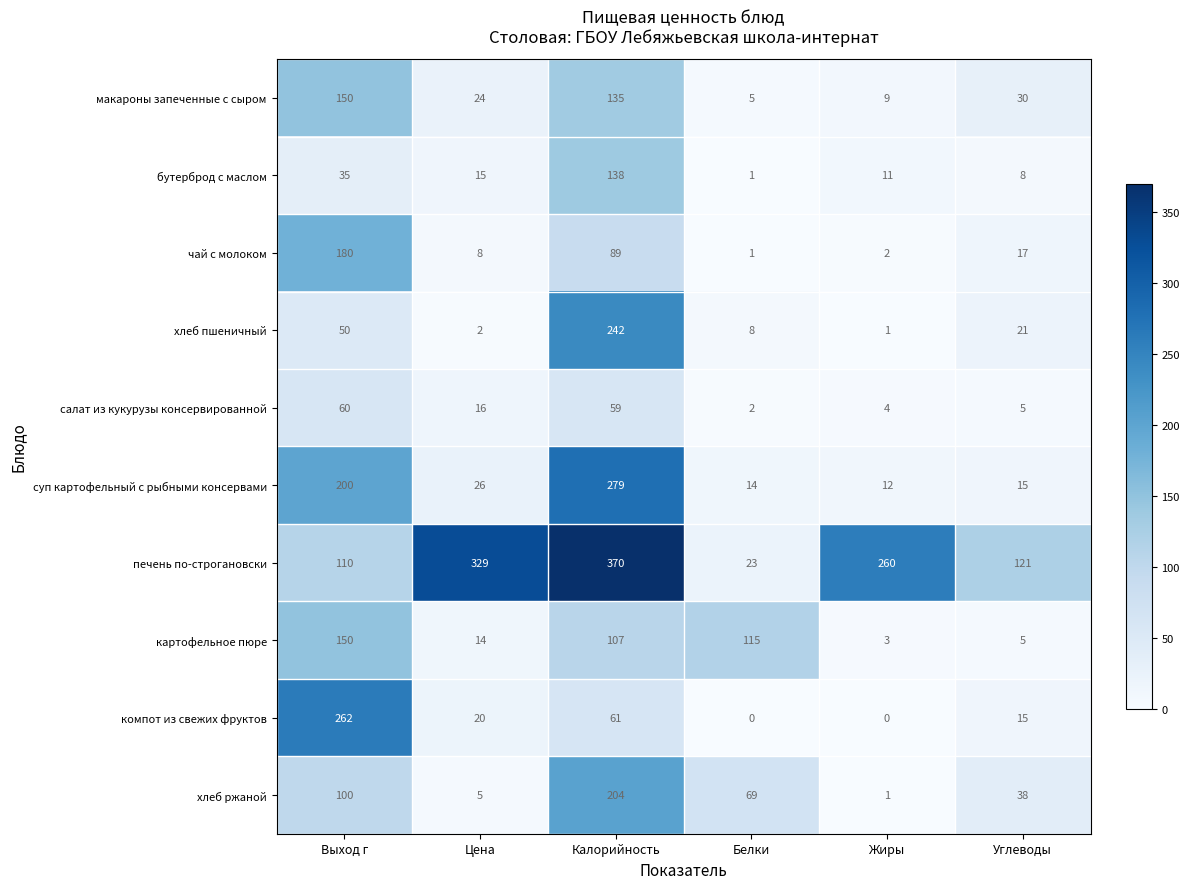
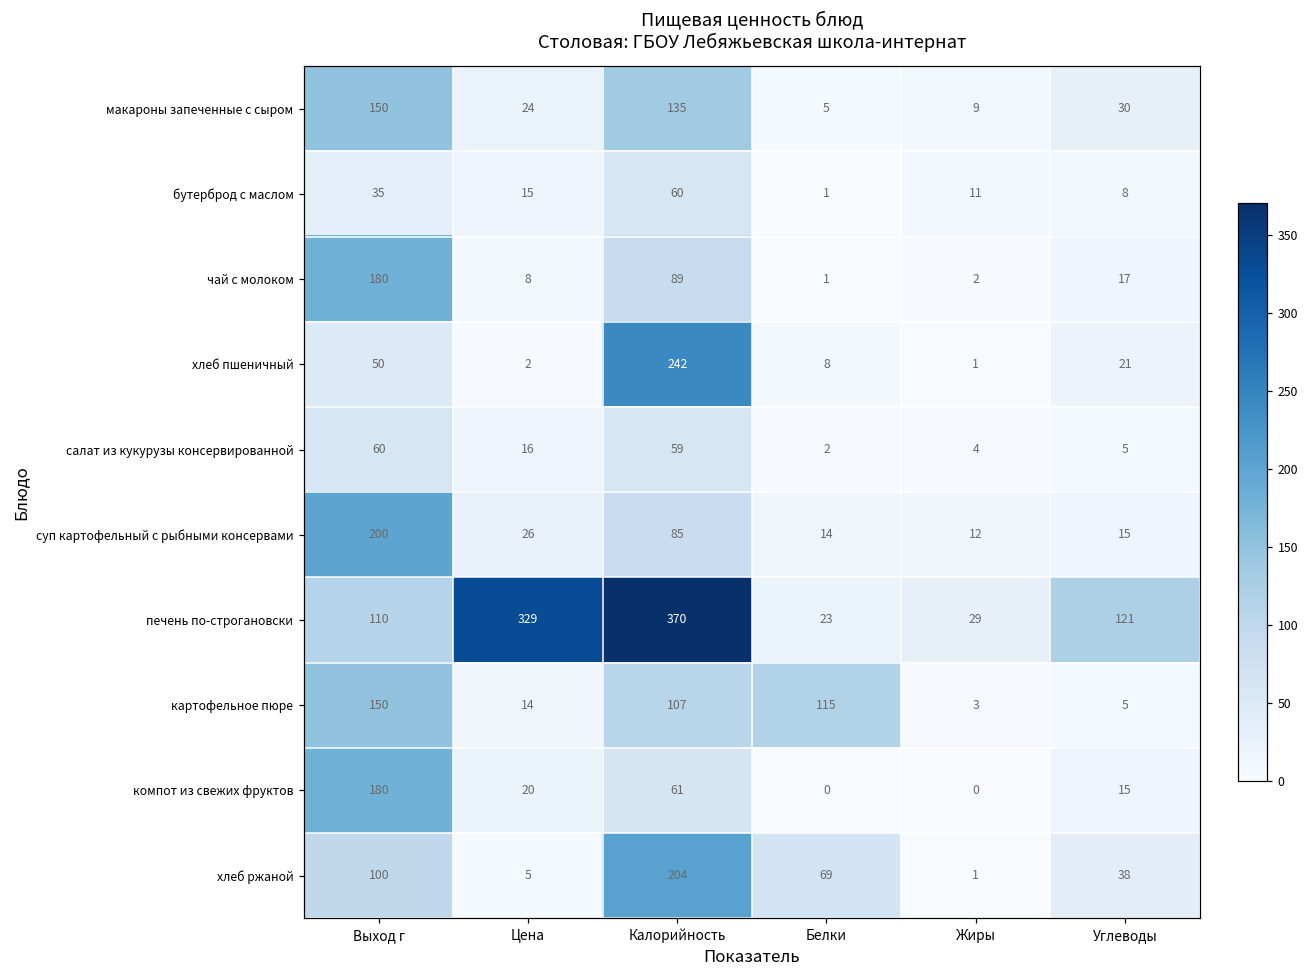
бутерброд с маслом, Калорийность: 138 -> 60
суп картофельный с рыбными консервами, Калорийность: 279 -> 85
печень по-строгановски, Жиры: 260 -> 29
компот из свежих фруктов, Выход г: 262 -> 180
